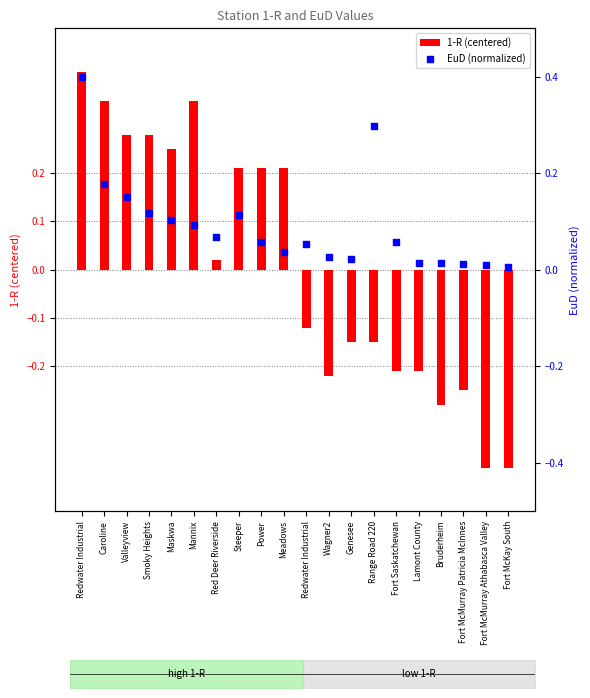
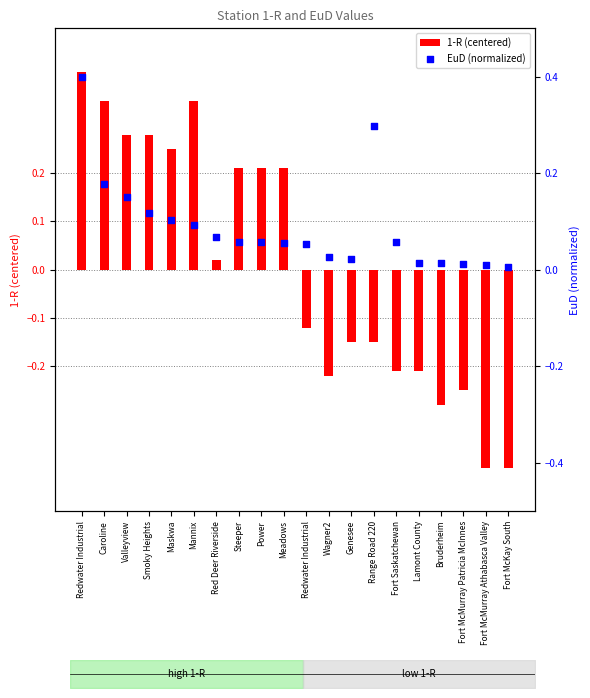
Station 1-R and EuD Values, EuD (normalized), Steeper: 0.11 -> 0.06
Station 1-R and EuD Values, EuD (normalized), Meadows: 0.04 -> 0.06
